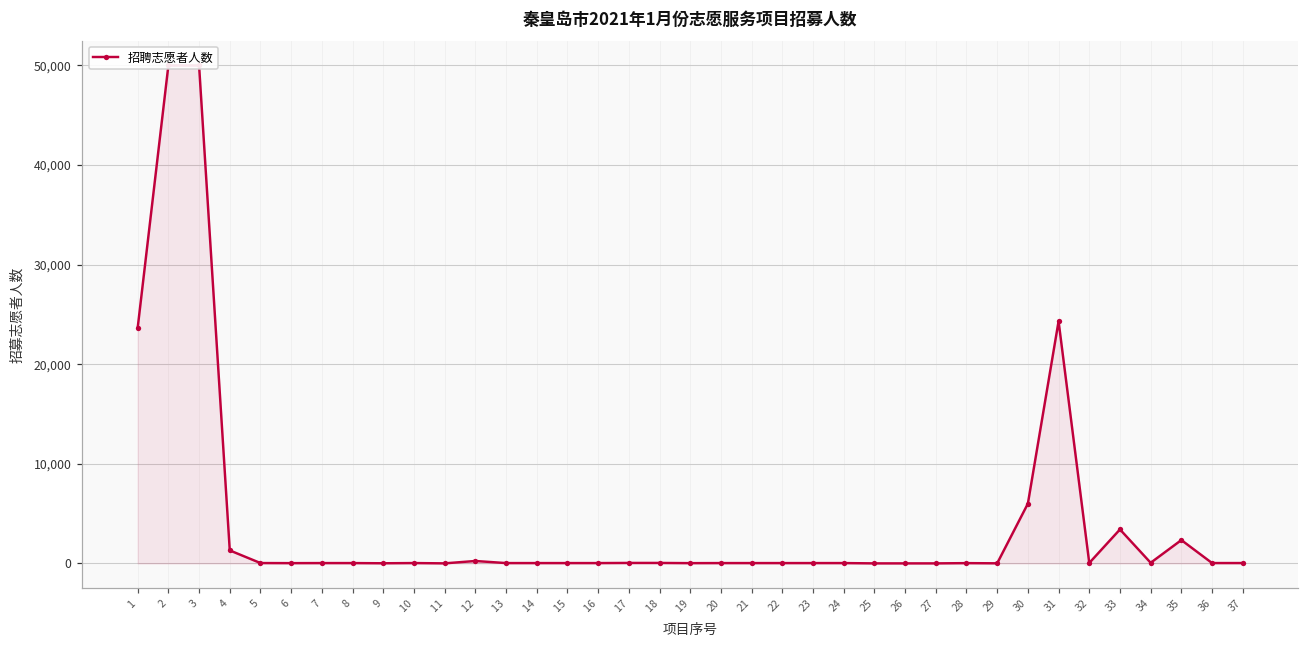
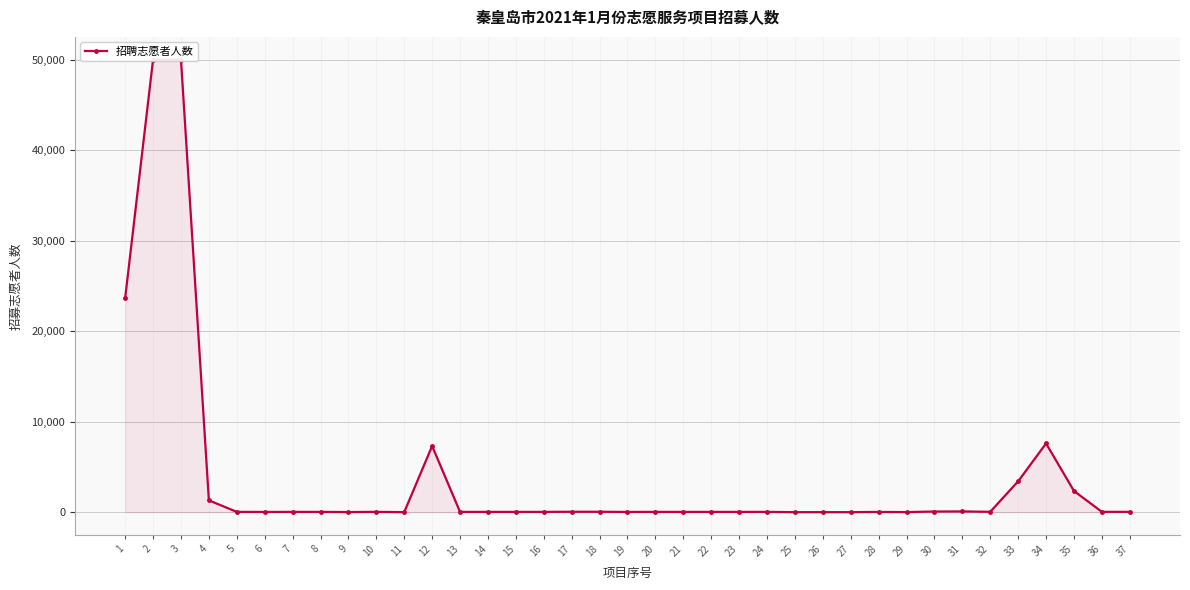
12: 0 -> 7,000
30: 6,000 -> 0
31: 24,000 -> 0
34: 0 -> 8,000
